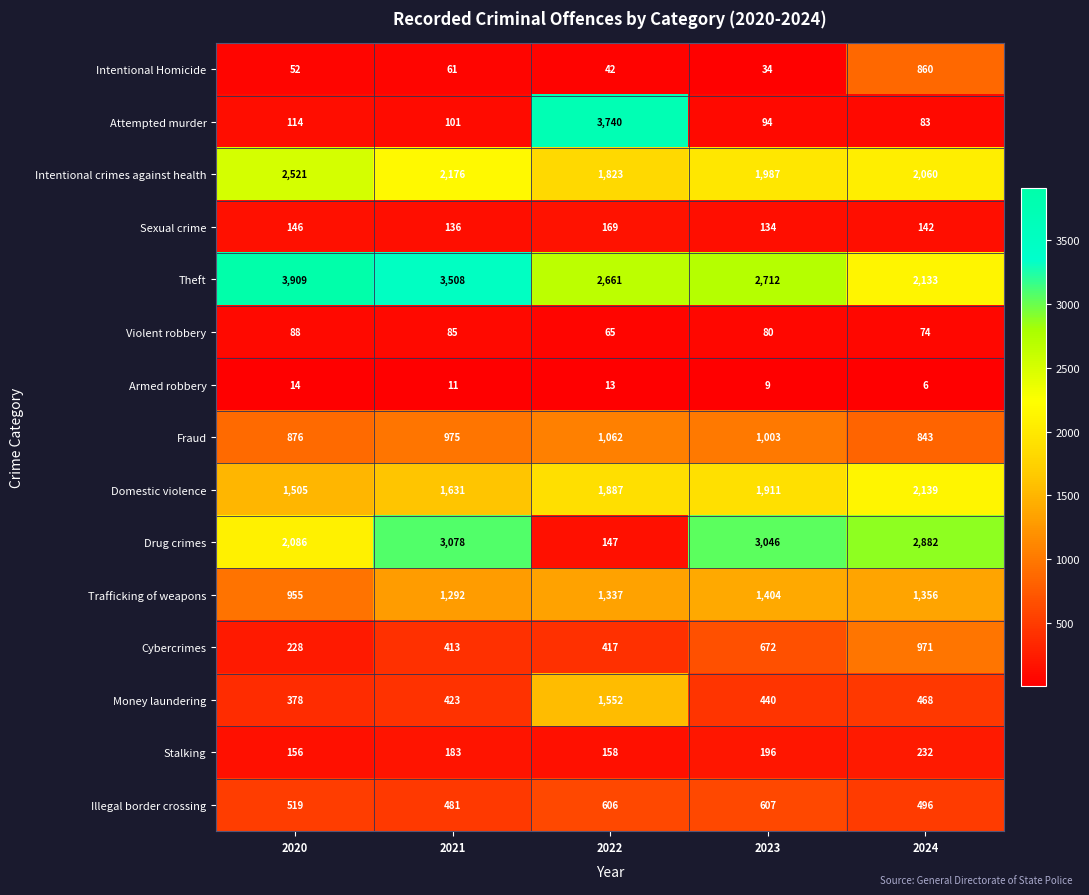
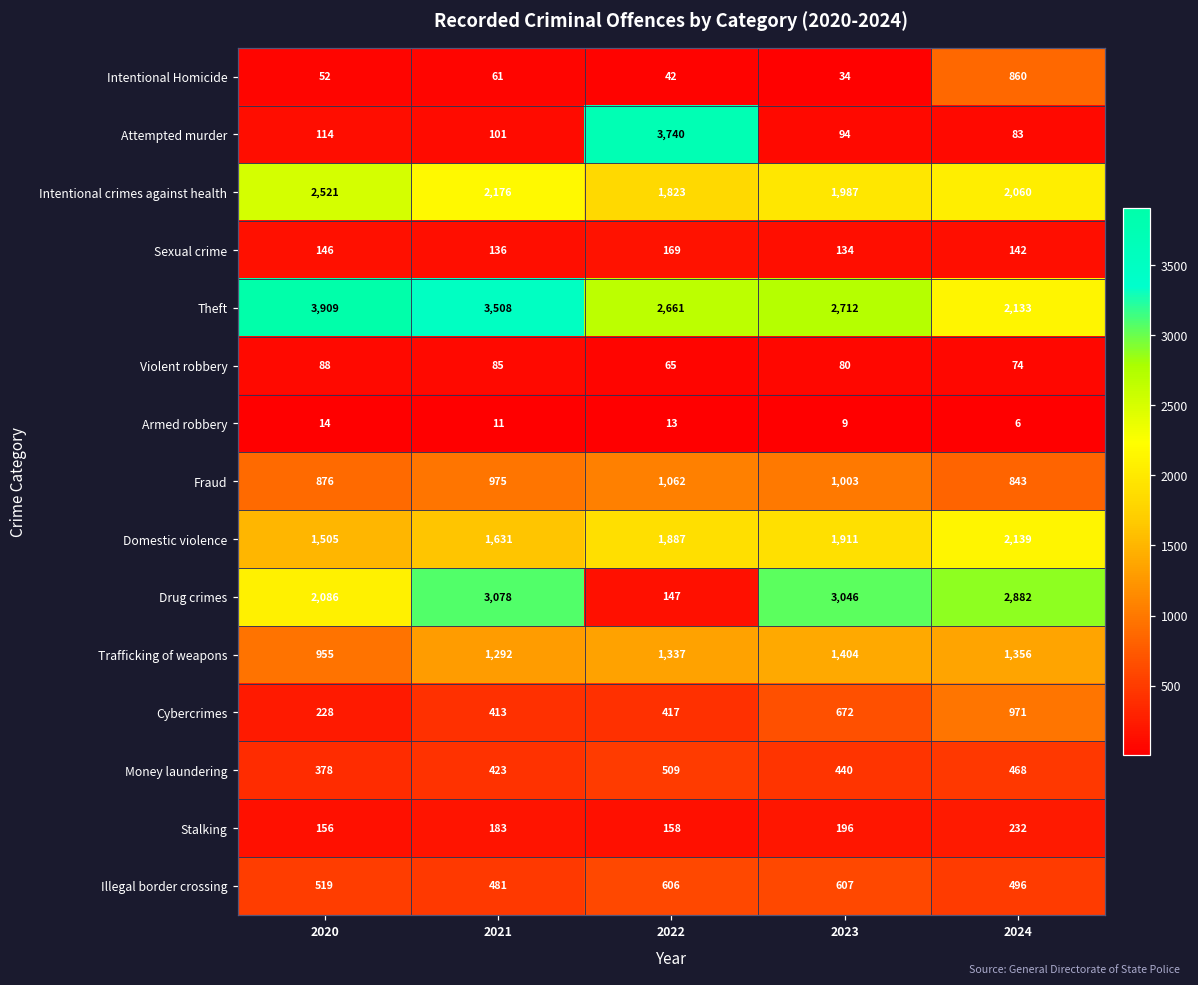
Money laundering, 2022: 1,552 -> 509
